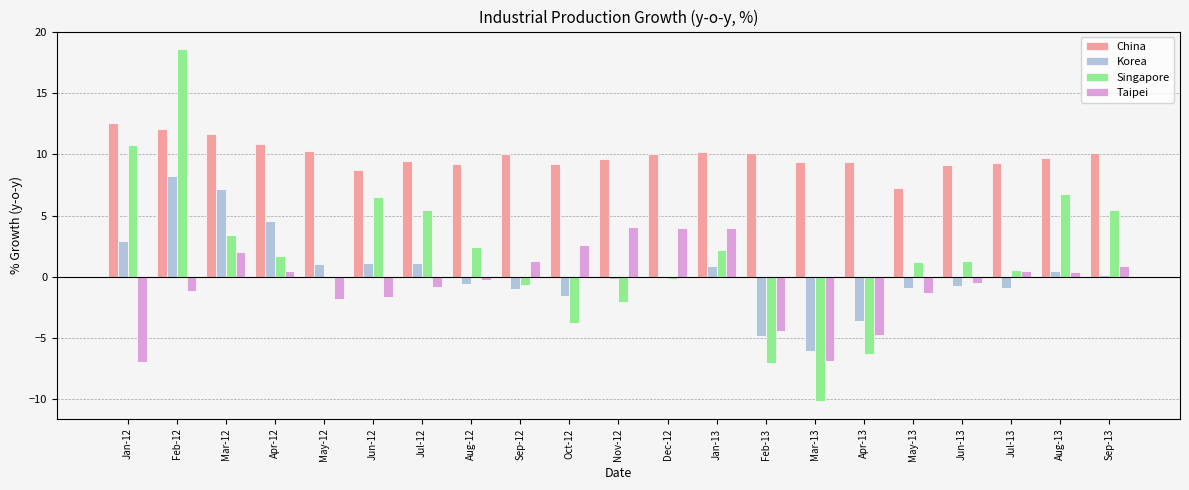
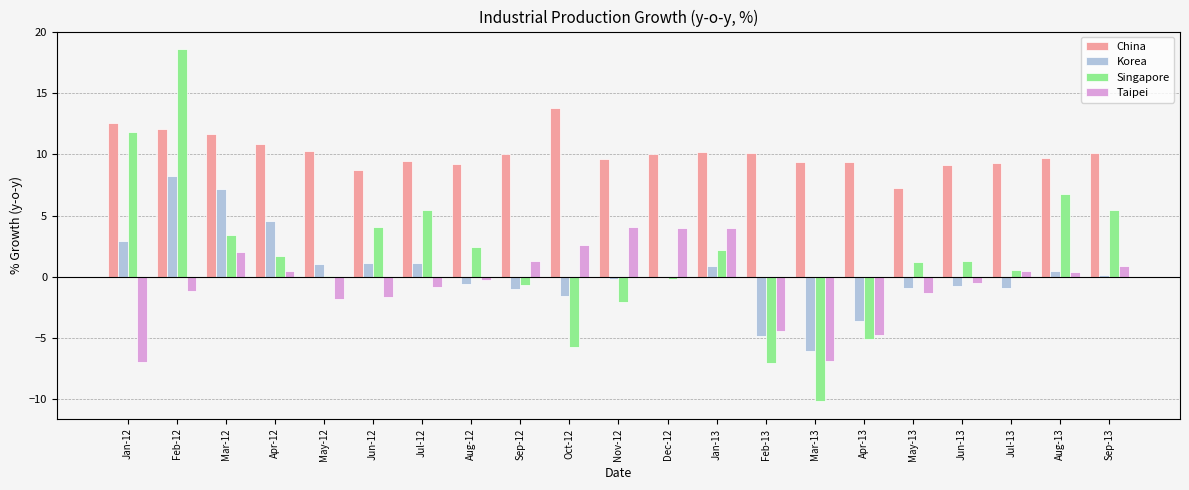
Singapore, Jan-12: 10.8 -> 11.9
Singapore, Jun-12: 6.5 -> 4.1
China, Oct-12: 9.2 -> 13.8
Singapore, Oct-12: -3.8 -> -5.7
Singapore, Apr-13: -6.3 -> -5.1
